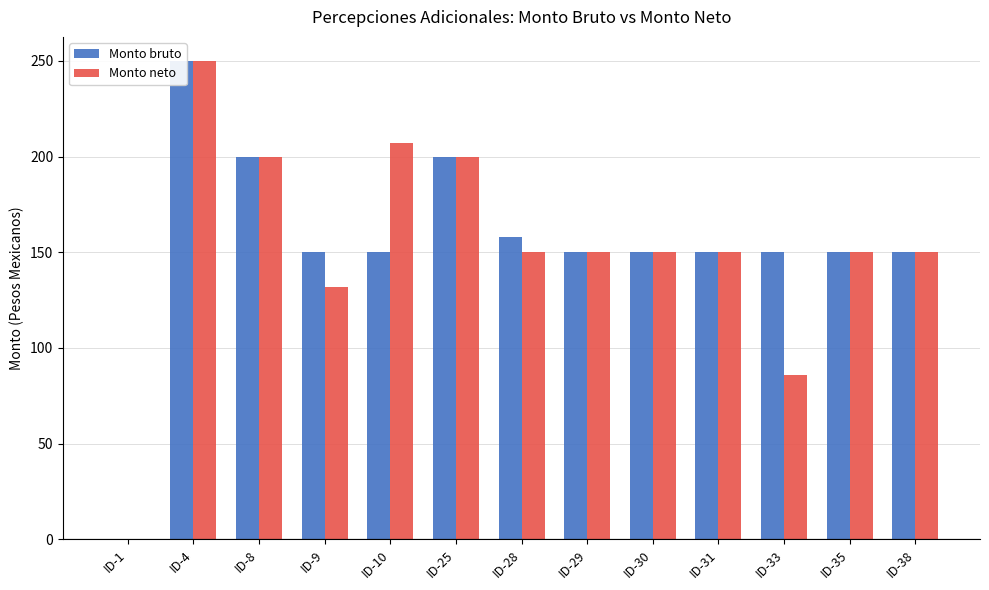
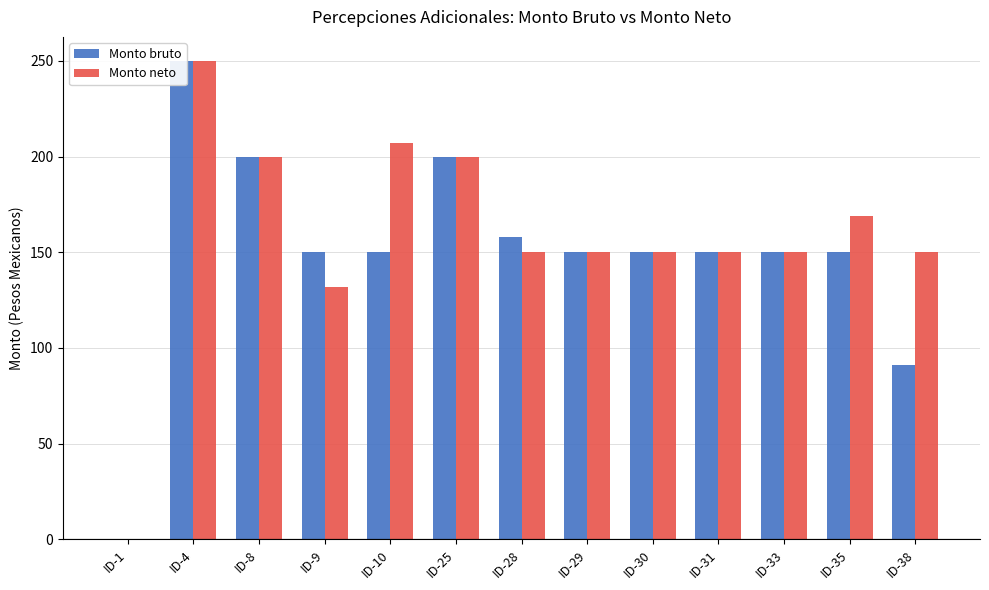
Monto neto, ID-33: 86 -> 150
Monto neto, ID-35: 150 -> 169
Monto bruto, ID-38: 150 -> 91
